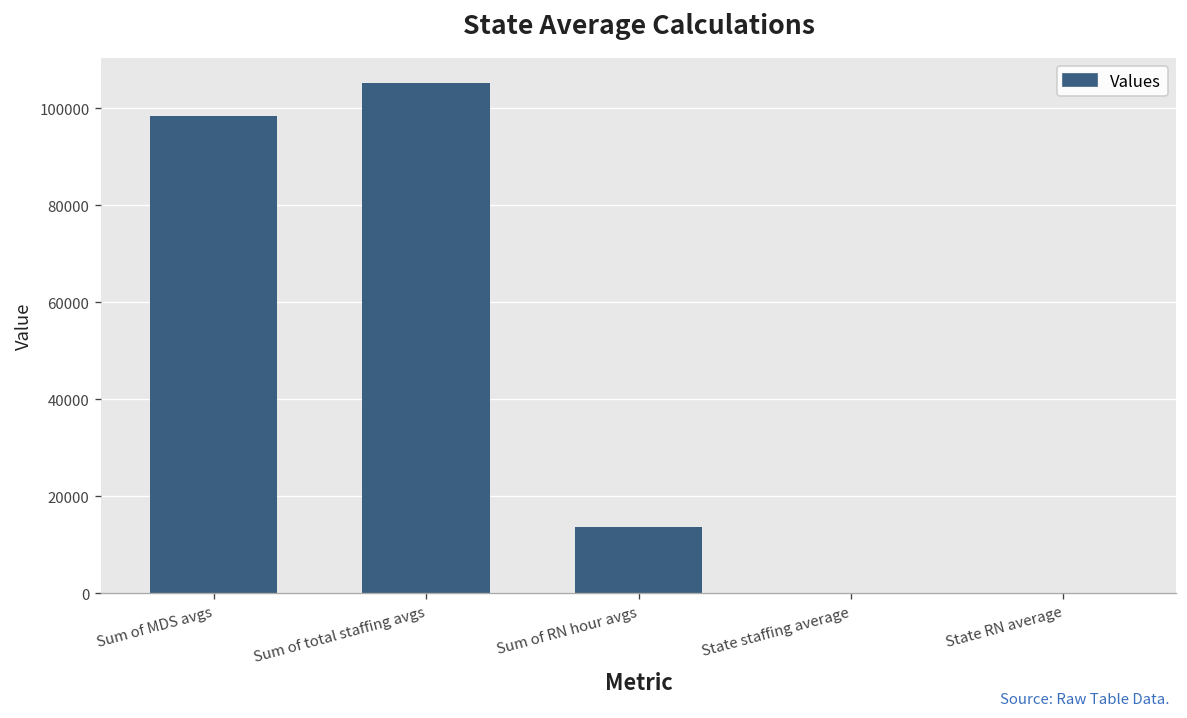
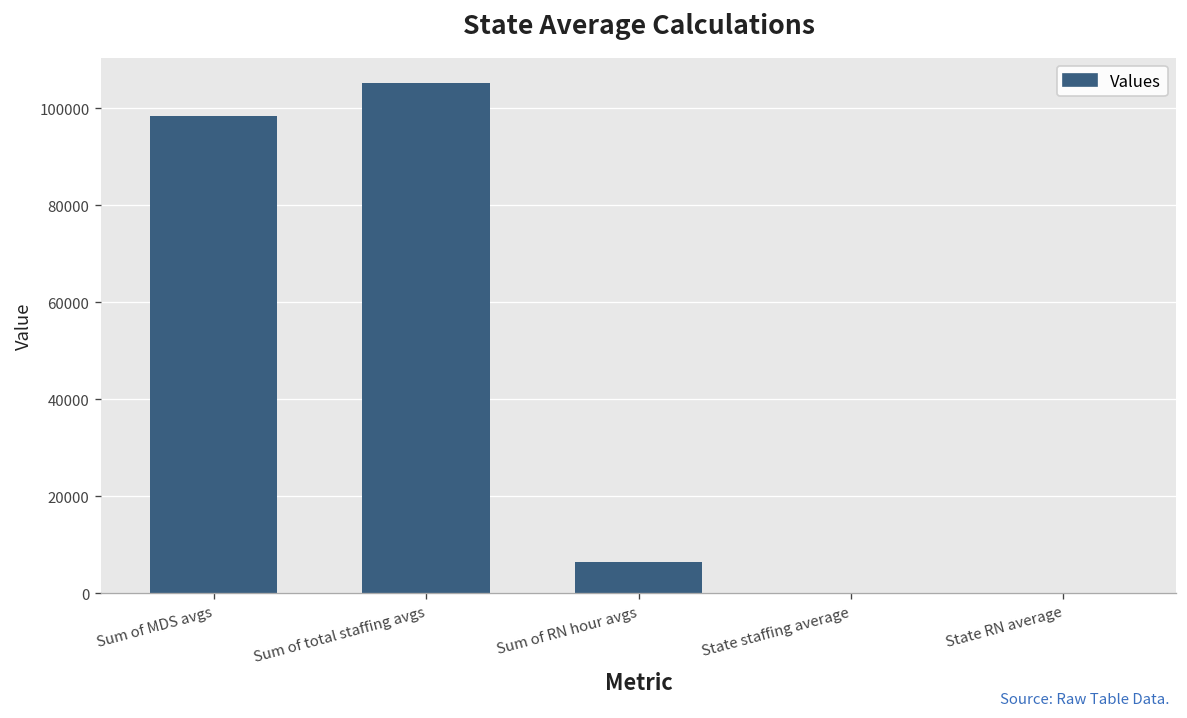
Sum of RN hour avgs: 14000 -> 7000
